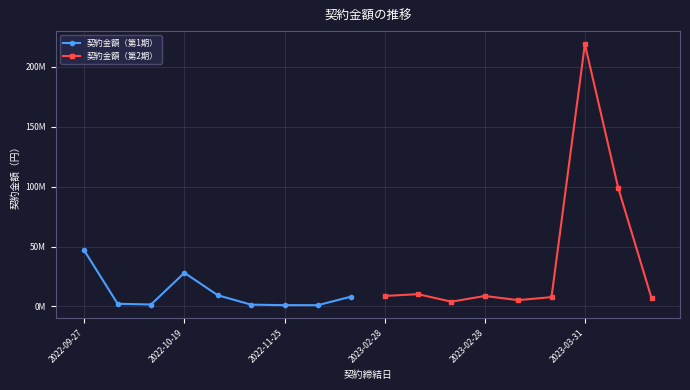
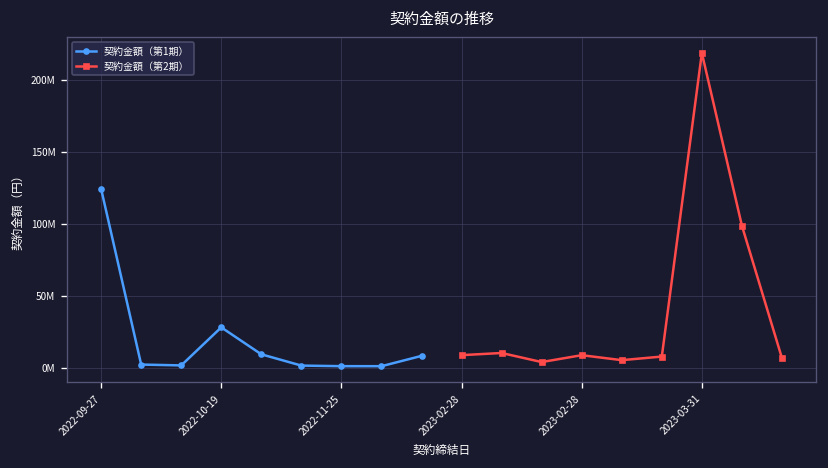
契約金額（第1期）, 2022-09-27: 47000000 -> 124000000
